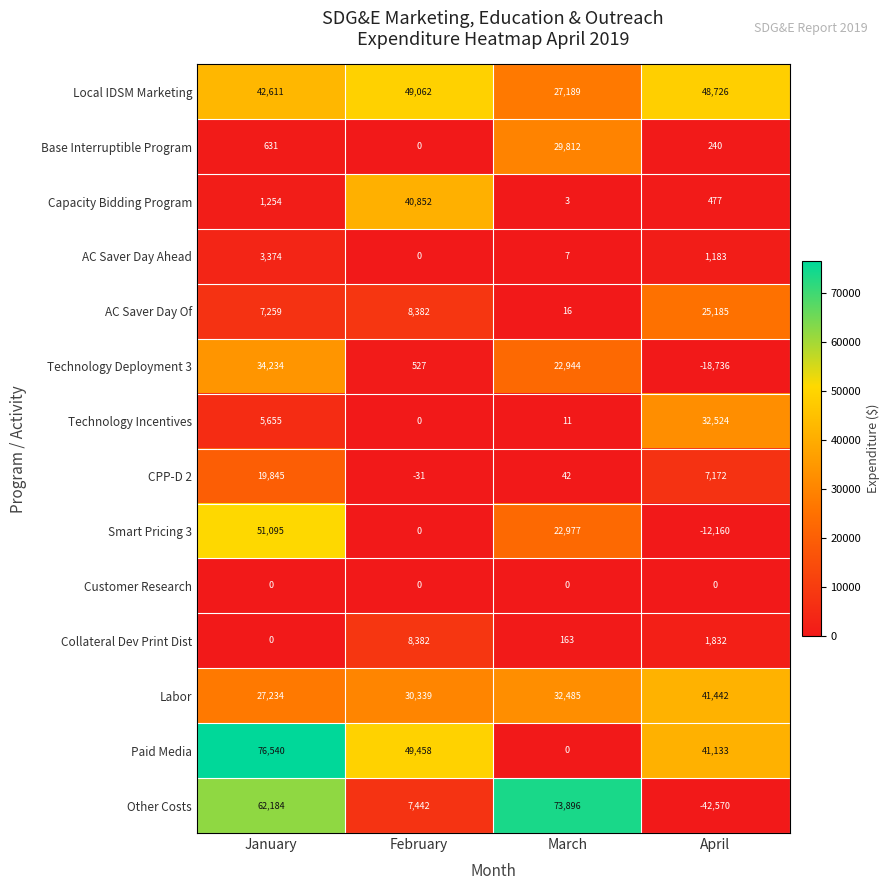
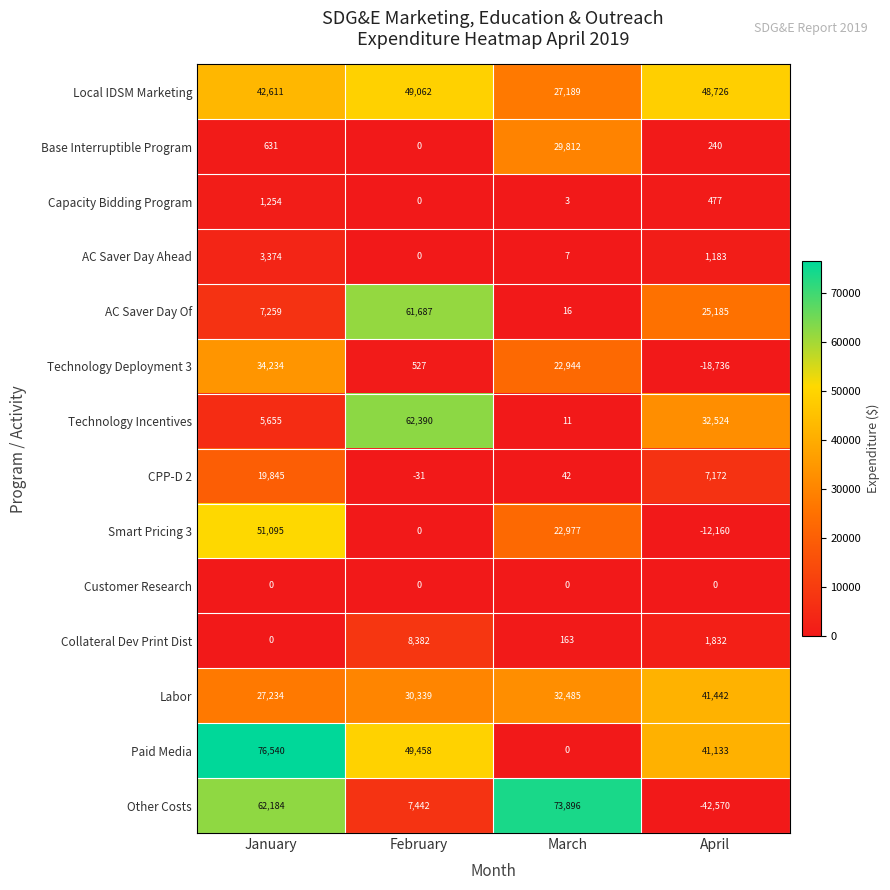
Capacity Bidding Program, February: 40,852 -> 0
AC Saver Day Of, February: 8,382 -> 61,687
Technology Incentives, February: 0 -> 62,390
